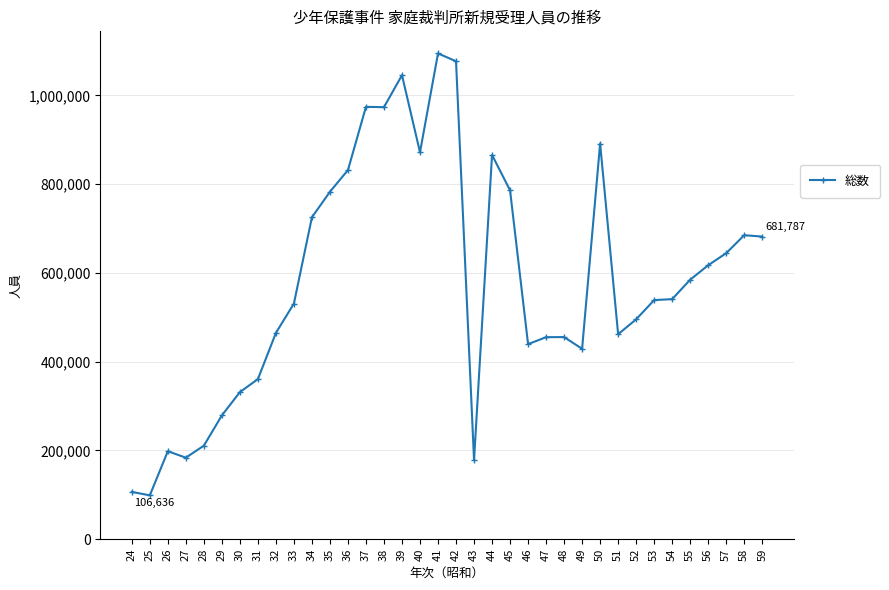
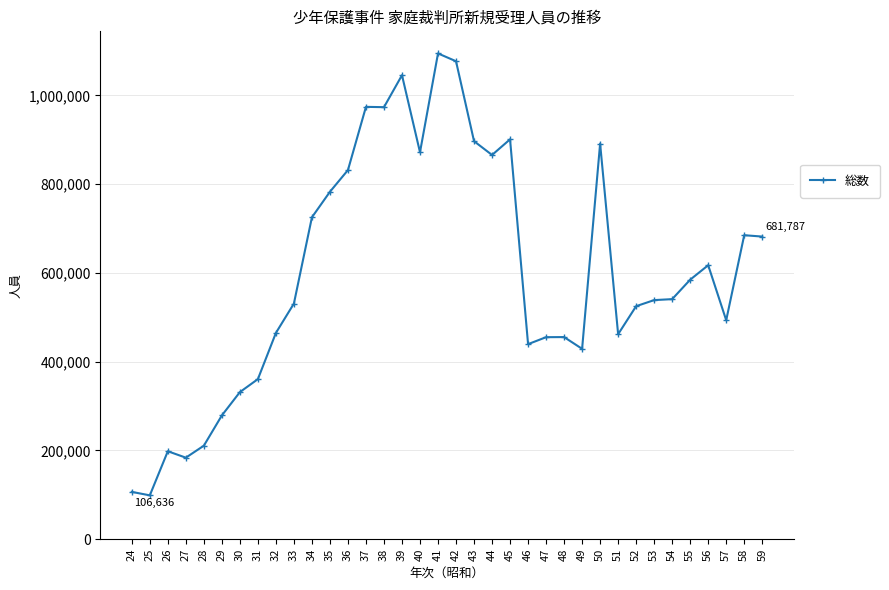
43: 180,000 -> 900,000
45: 790,000 -> 900,000
52: 500,000 -> 520,000
57: 640,000 -> 490,000
